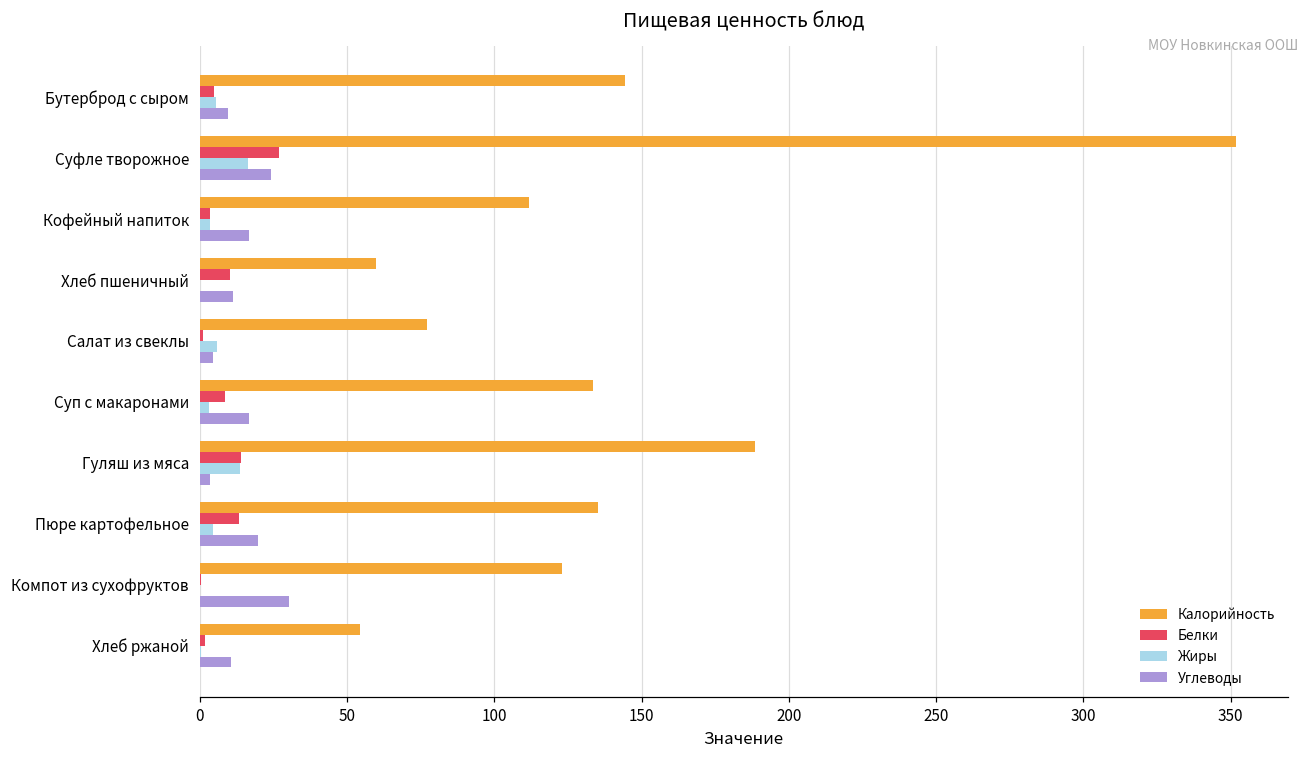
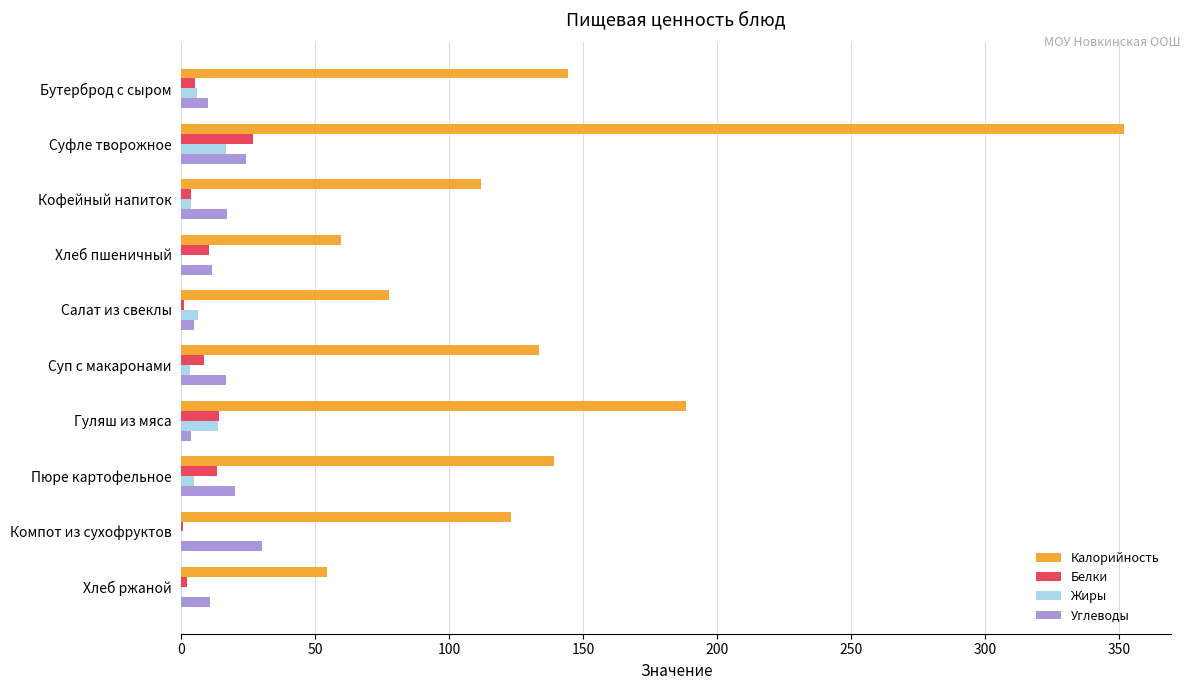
Калорийность, Пюре картофельное: 135 -> 139
